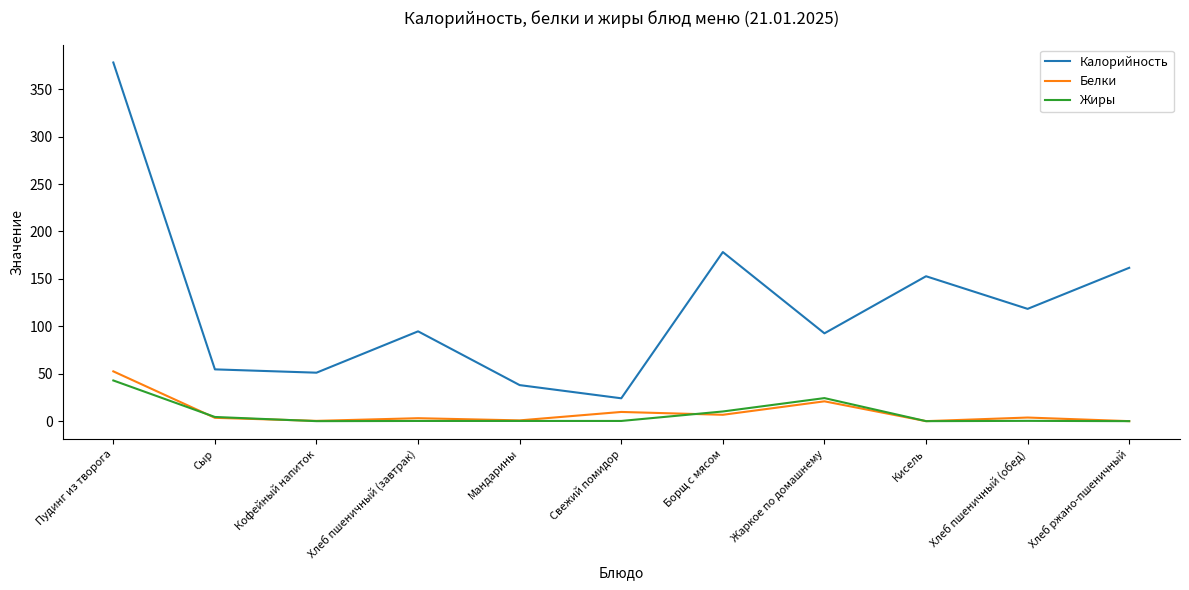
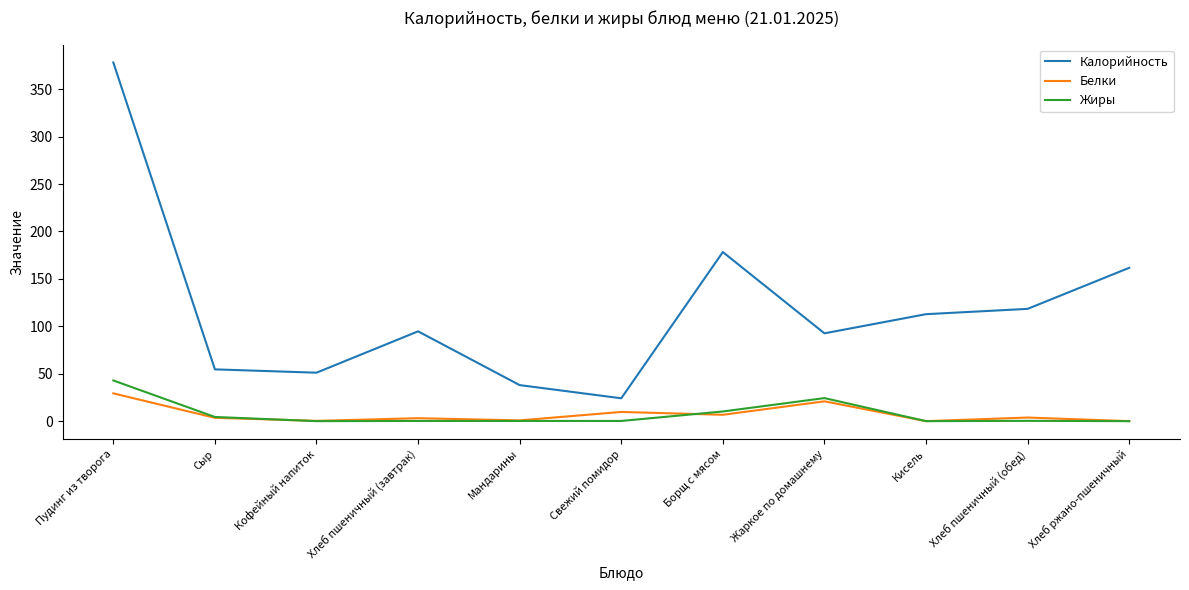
Белки, Пудинг из творога: 50 -> 30
Калорийность, Кисель: 150 -> 110
